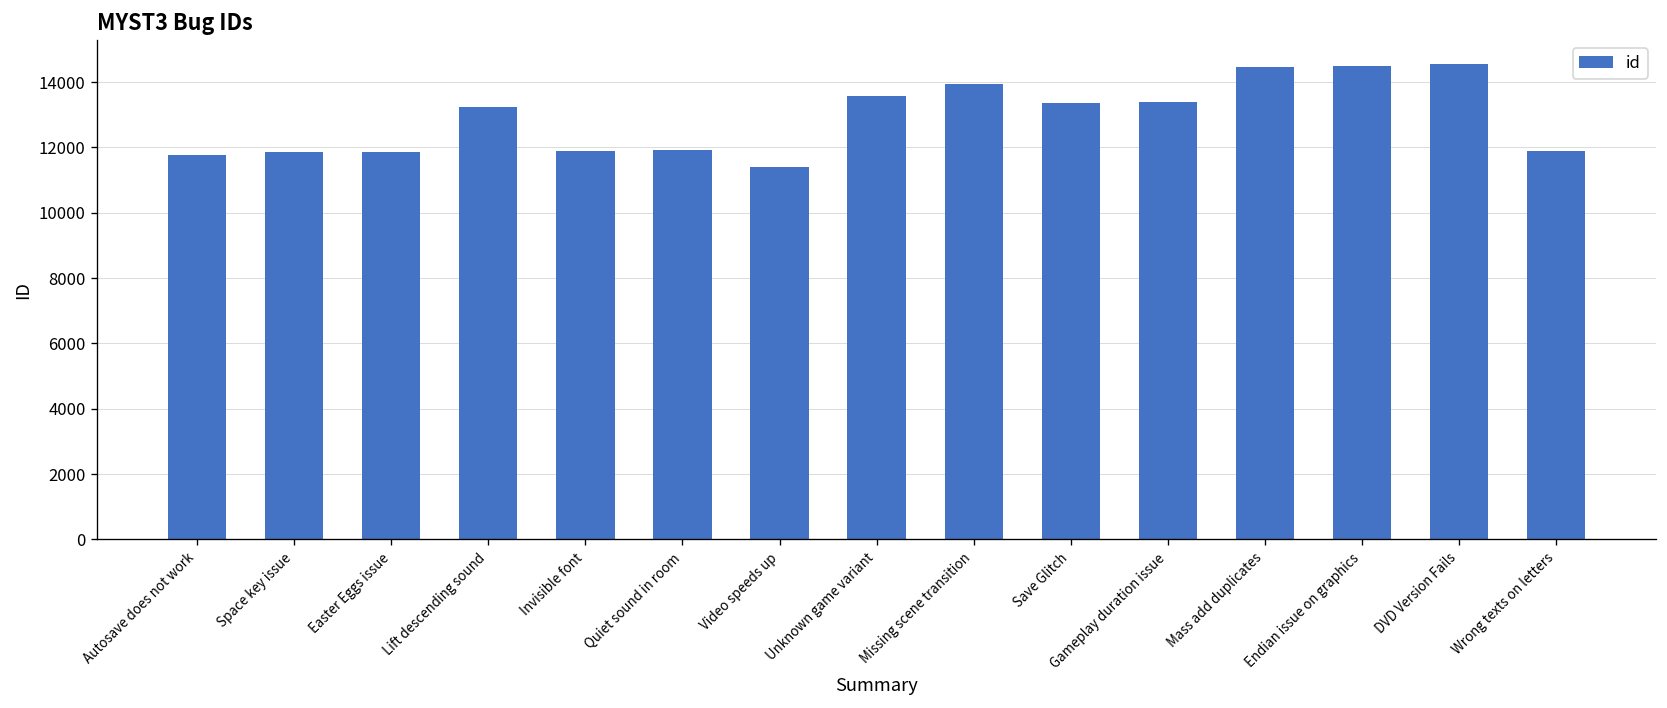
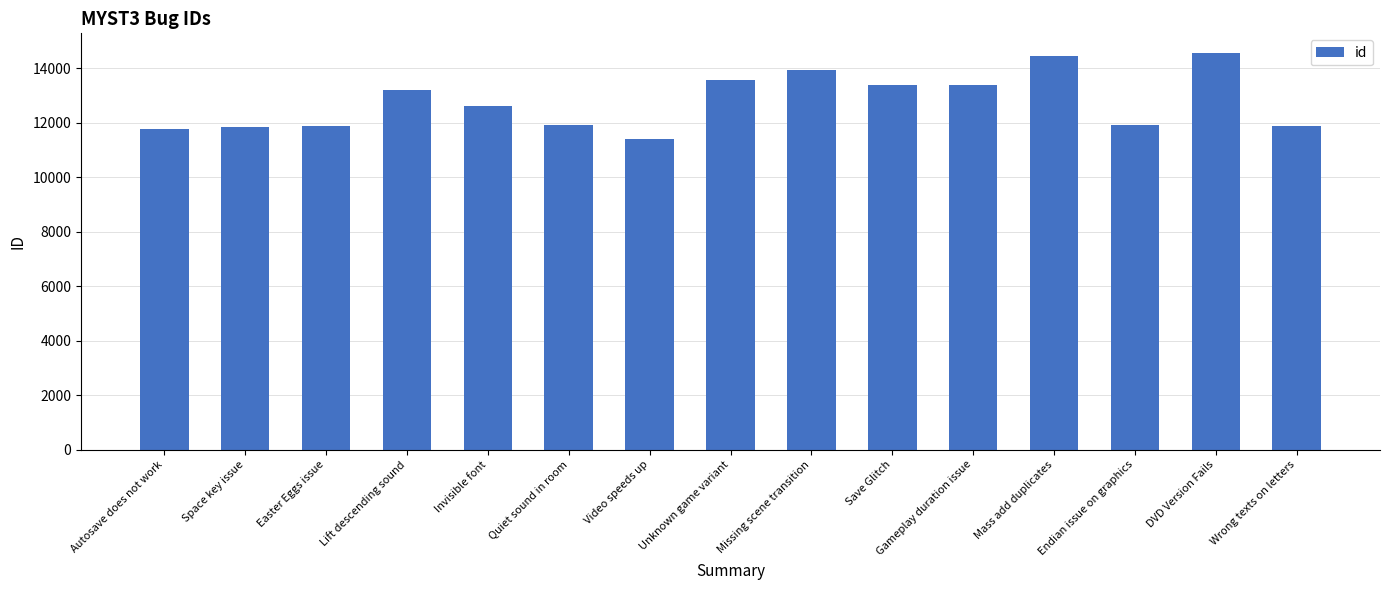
Invisible font: 11900 -> 12600
Endian issue on graphics: 14500 -> 11900
